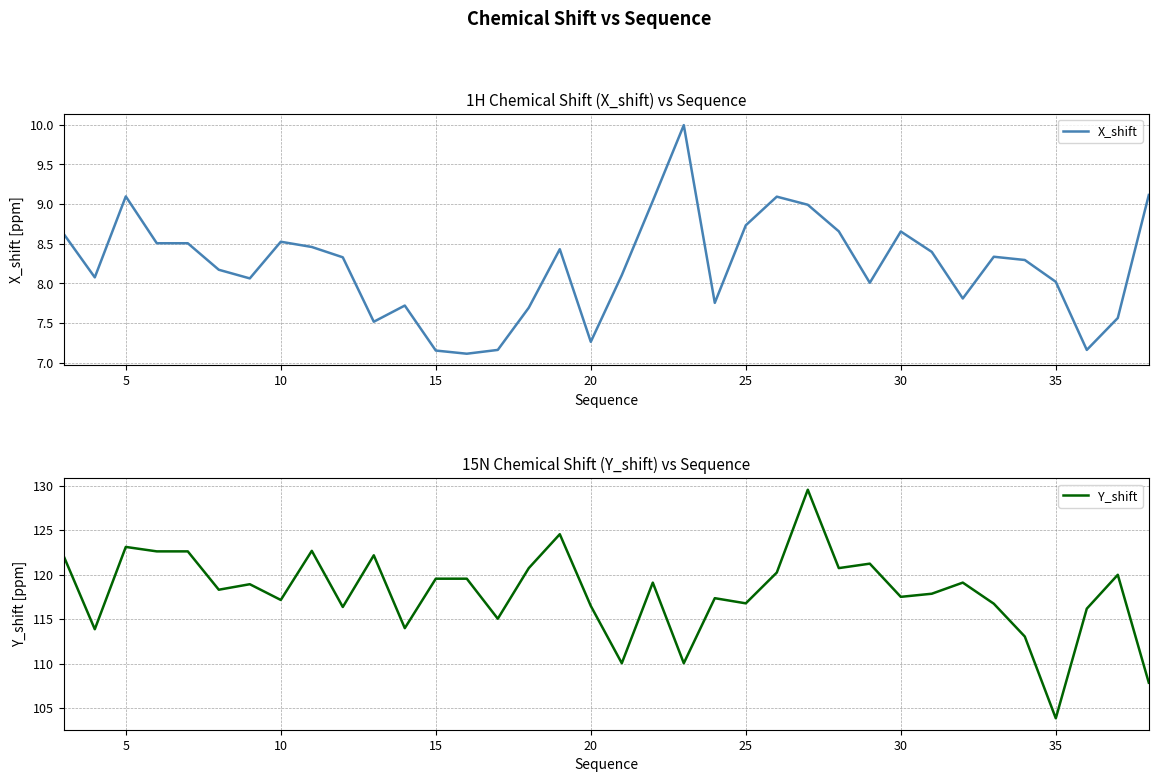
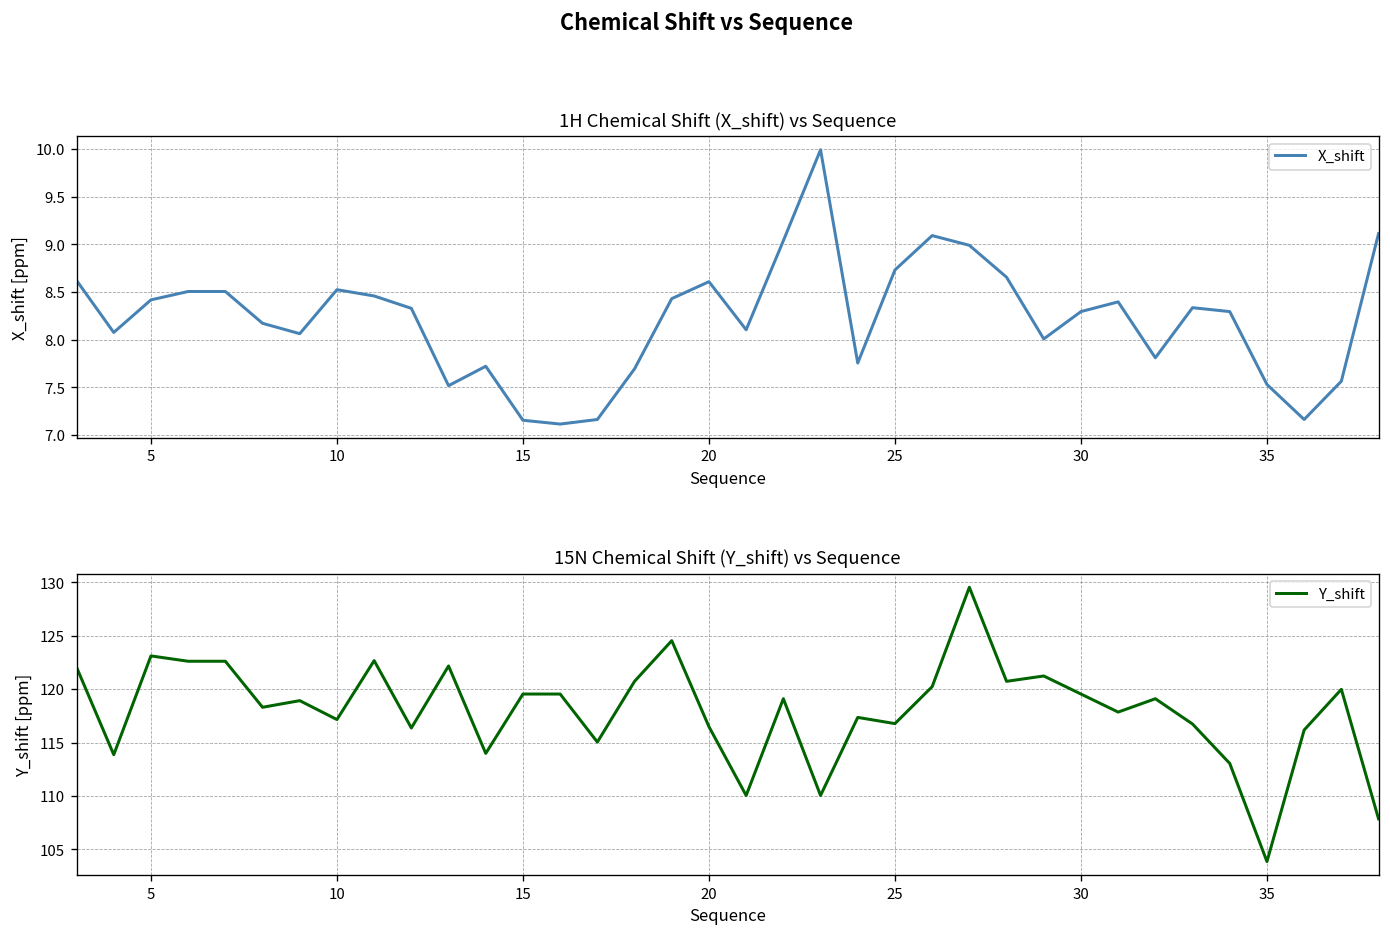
1H Chemical Shift (X_shift) vs Sequence, 5: 9.1 -> 8.4
1H Chemical Shift (X_shift) vs Sequence, 20: 7.3 -> 8.6
1H Chemical Shift (X_shift) vs Sequence, 30: 8.7 -> 8.3
1H Chemical Shift (X_shift) vs Sequence, 35: 8.0 -> 7.5
15N Chemical Shift (Y_shift) vs Sequence, 30: 118 -> 120
